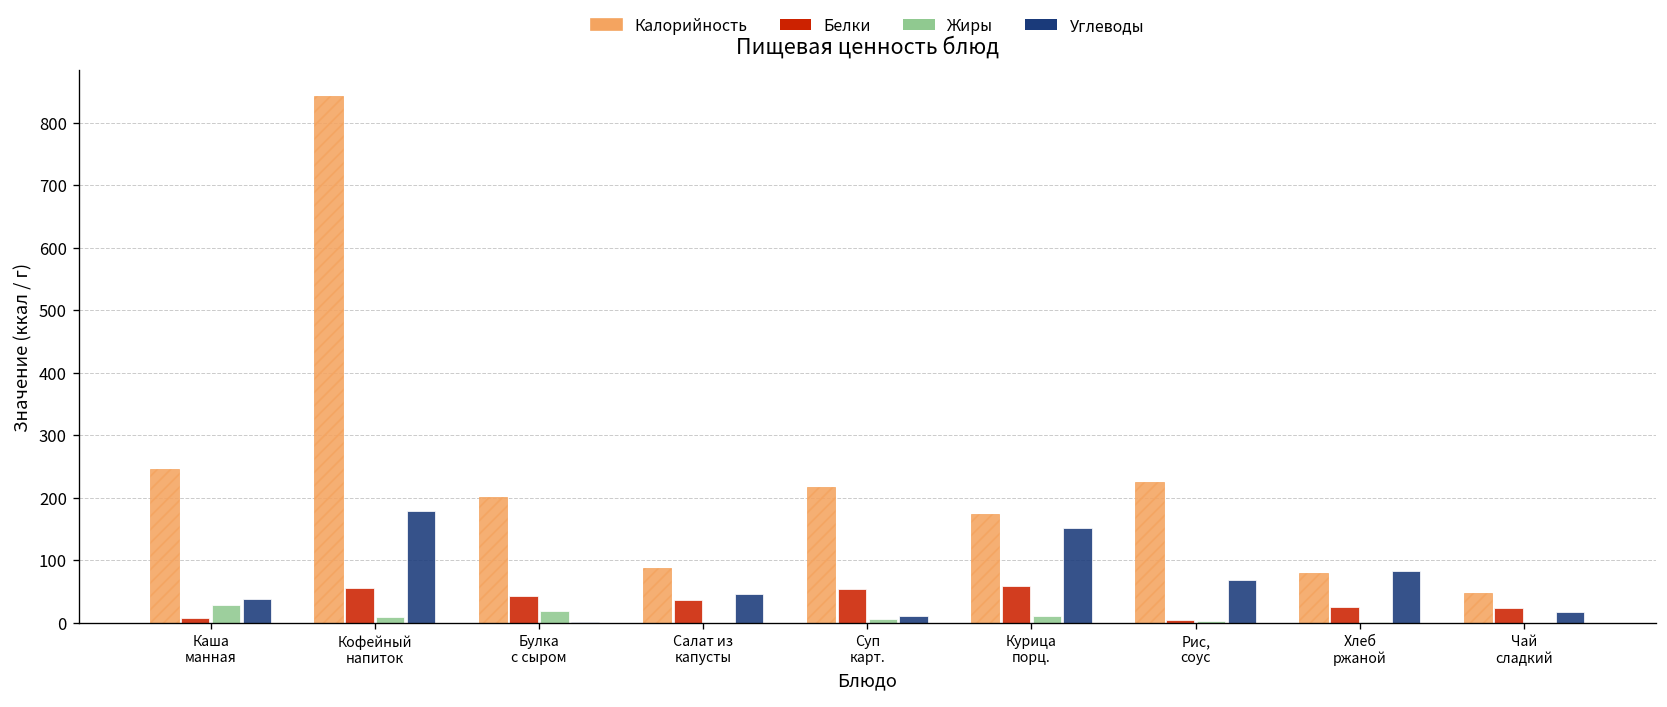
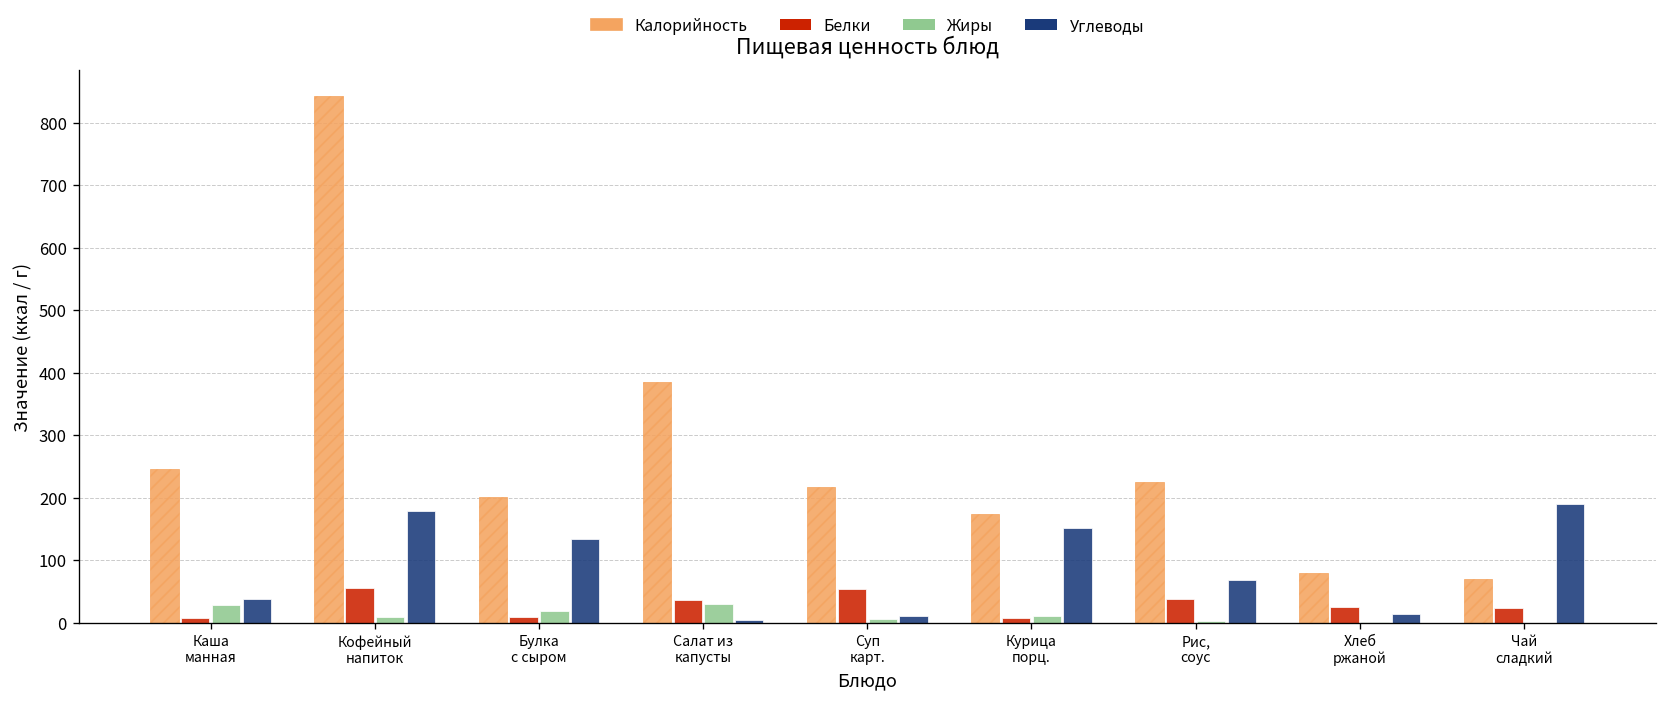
Белки, Булка с сыром: 40 -> 10
Углеводы, Булка с сыром: 0 -> 130
Калорийность, Салат из капусты: 90 -> 380
Жиры, Салат из капусты: 0 -> 30
Углеводы, Салат из капусты: 50 -> 0
Белки, Курица порц.: 60 -> 10
Белки, Рис, соус: 0 -> 40
Углеводы, Хлеб ржаной: 80 -> 10
Калорийность, Чай сладкий: 50 -> 70
Углеводы, Чай сладкий: 20 -> 190
